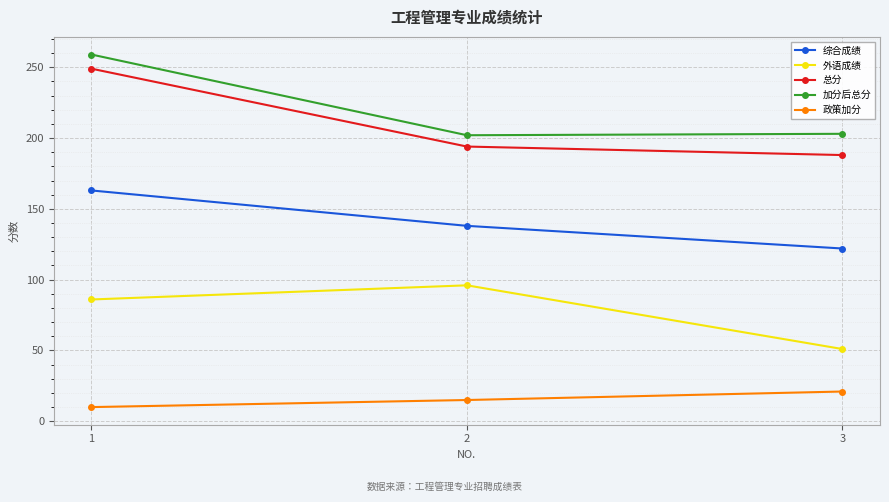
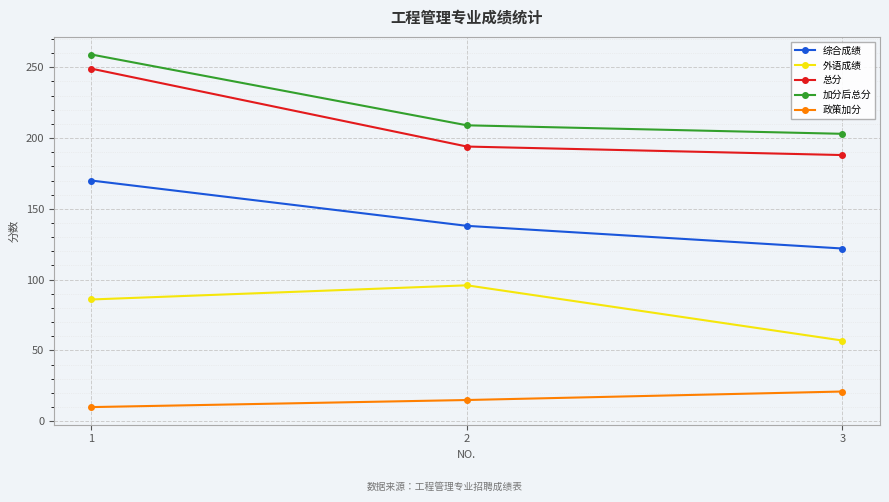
综合成绩, 1: 163 -> 170
加分后总分, 2: 202 -> 209
外语成绩, 3: 51 -> 57
